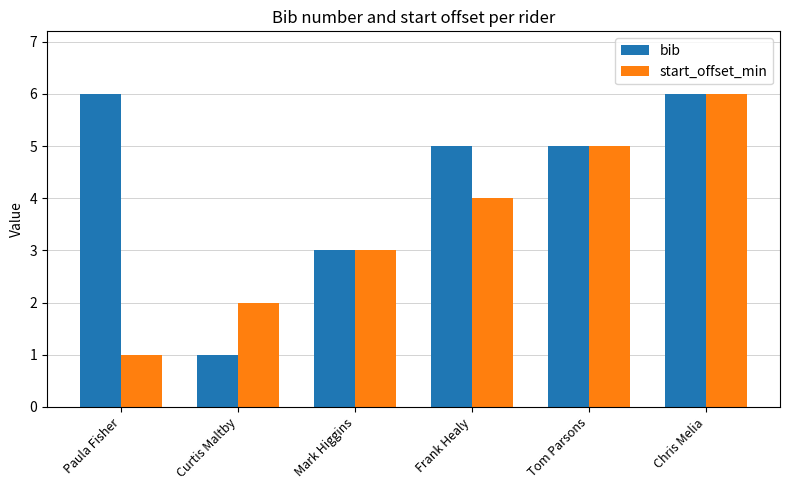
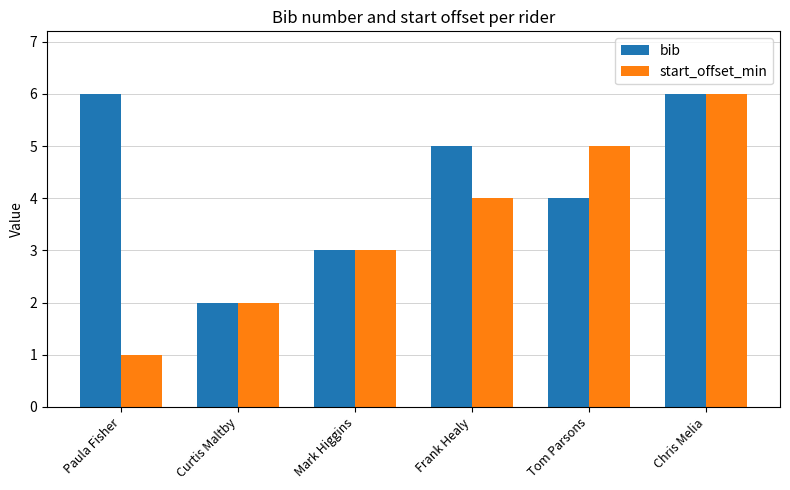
bib, Curtis Maltby: 1 -> 2
bib, Tom Parsons: 5 -> 4
